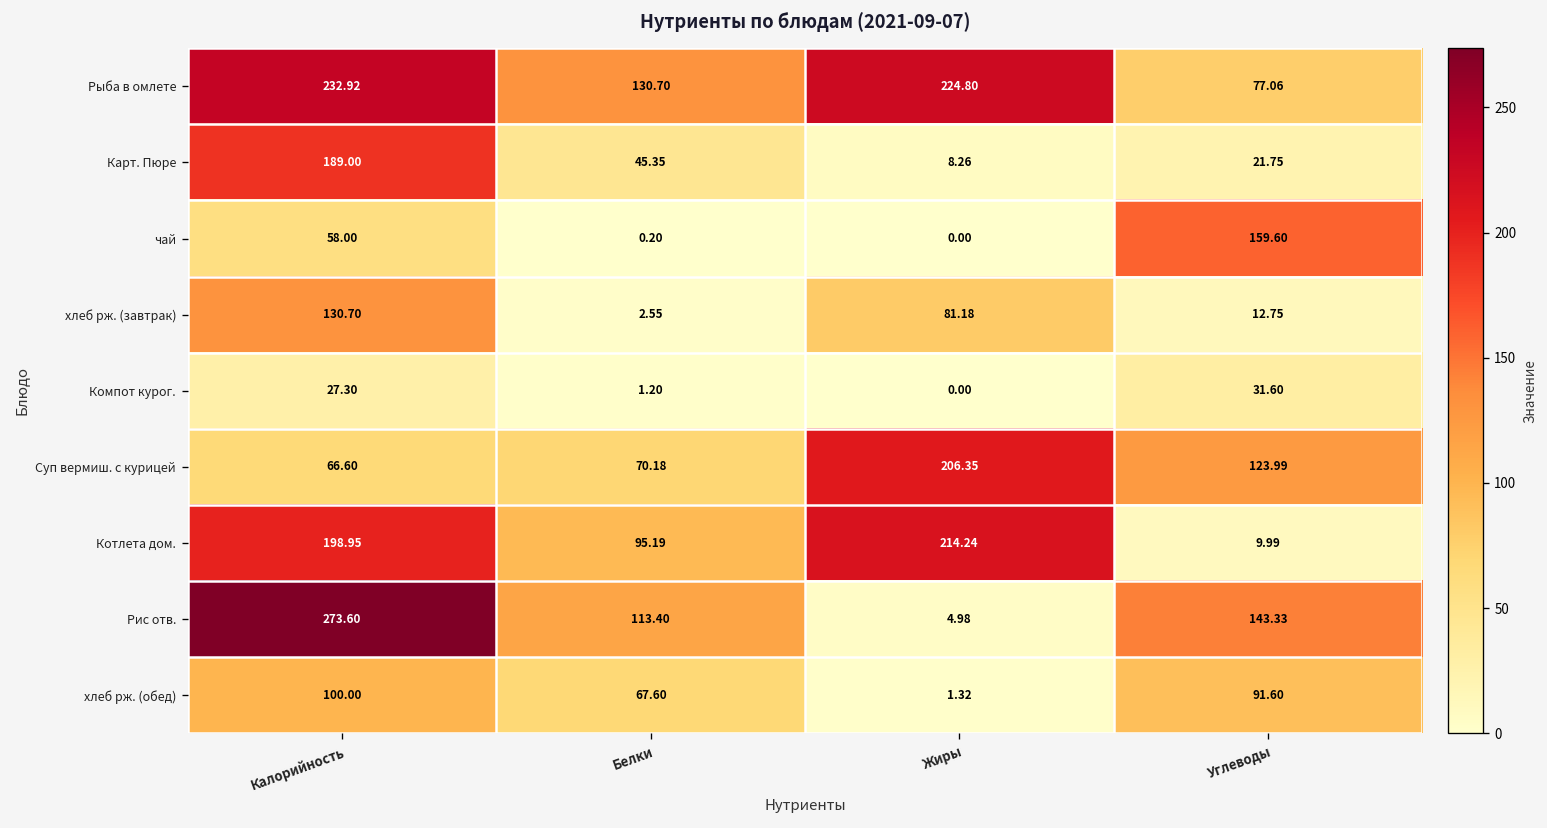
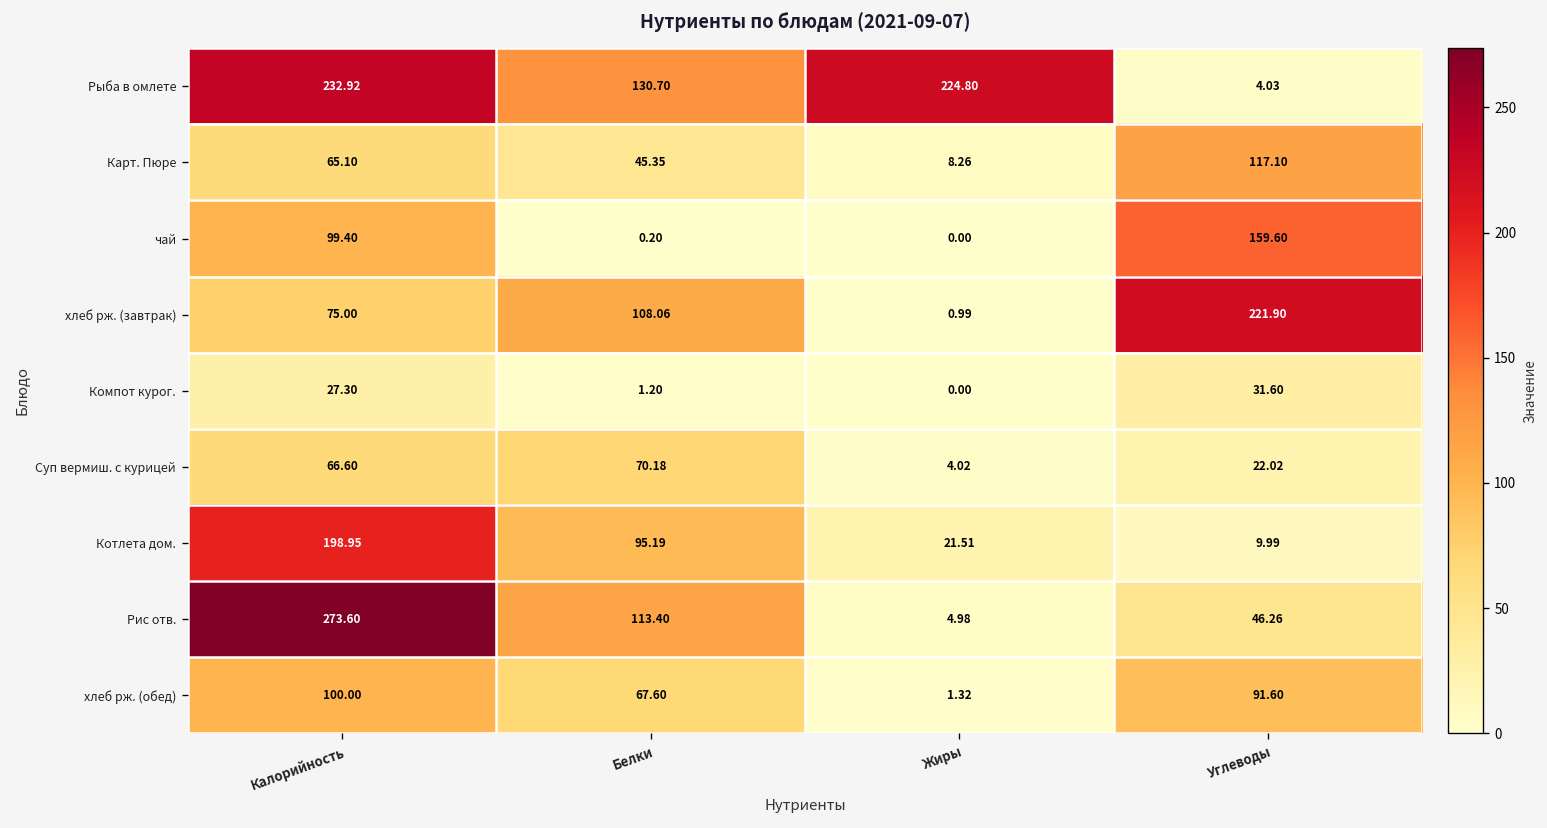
Рыба в омлете, Углеводы: 77.06 -> 4.03
Карт. Пюре, Калорийность: 189.00 -> 65.10
Карт. Пюре, Углеводы: 21.75 -> 117.10
чай, Калорийность: 58.00 -> 99.40
хлеб рж. (завтрак), Калорийность: 130.70 -> 75.00
хлеб рж. (завтрак), Белки: 2.55 -> 108.06
хлеб рж. (завтрак), Жиры: 81.18 -> 0.99
хлеб рж. (завтрак), Углеводы: 12.75 -> 221.90
Суп вермиш. с курицей, Жиры: 206.35 -> 4.02
Суп вермиш. с курицей, Углеводы: 123.99 -> 22.02
Котлета дом., Жиры: 214.24 -> 21.51
Рис отв., Углеводы: 143.33 -> 46.26
